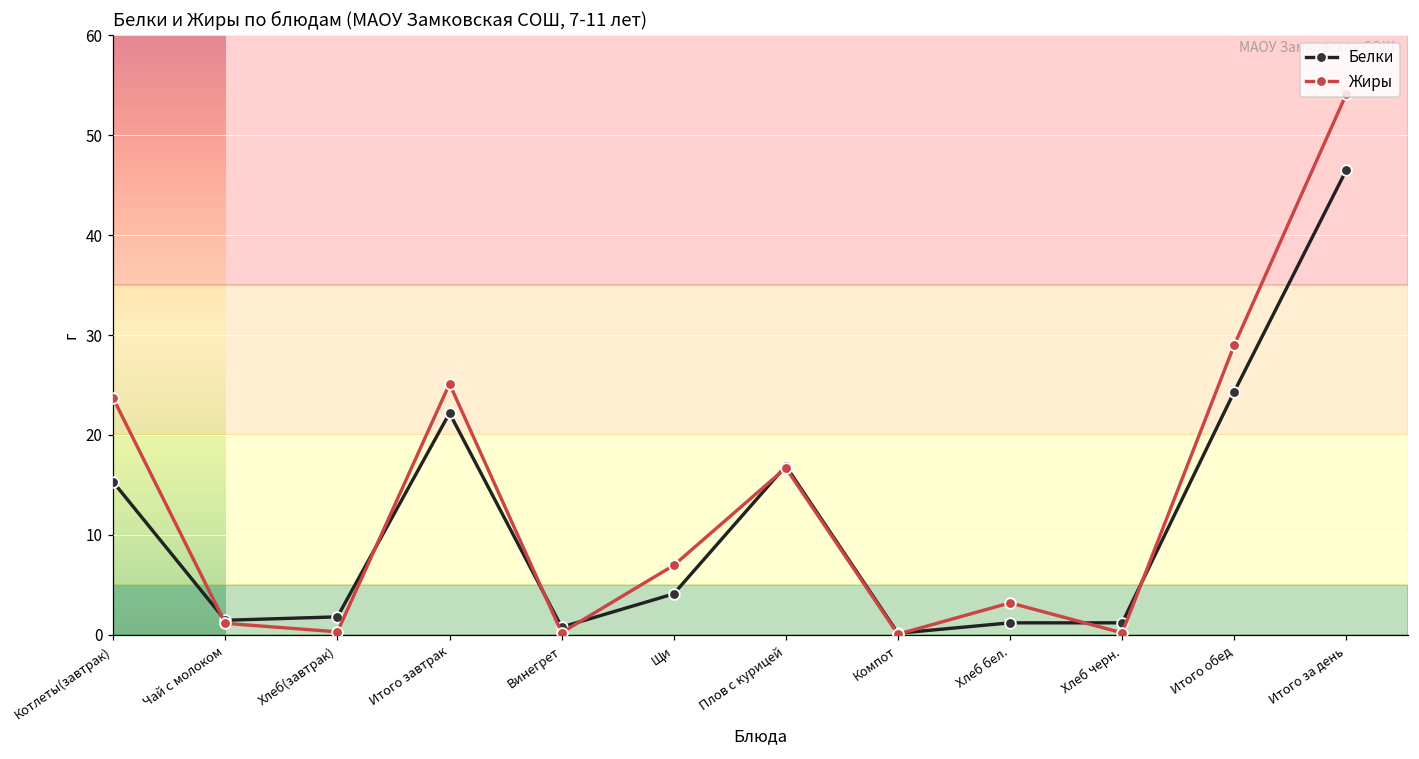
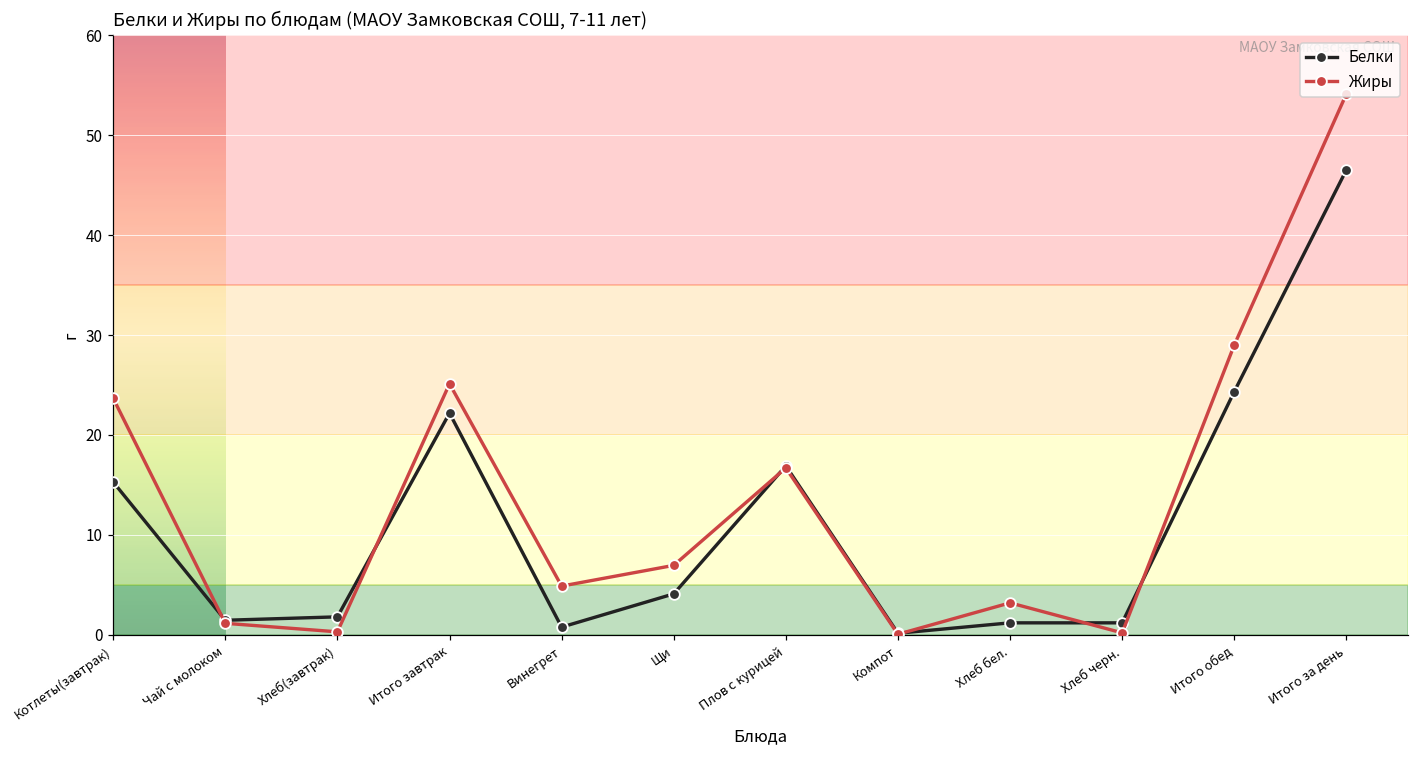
Жиры, Винегрет: 0 -> 5
